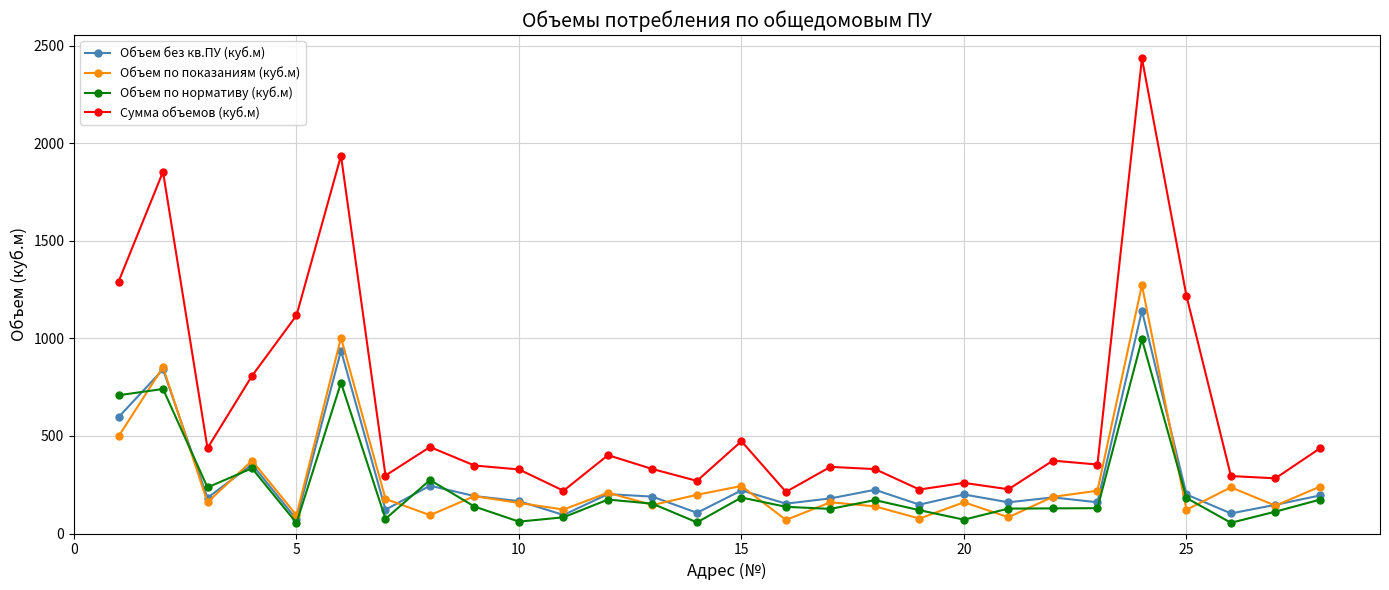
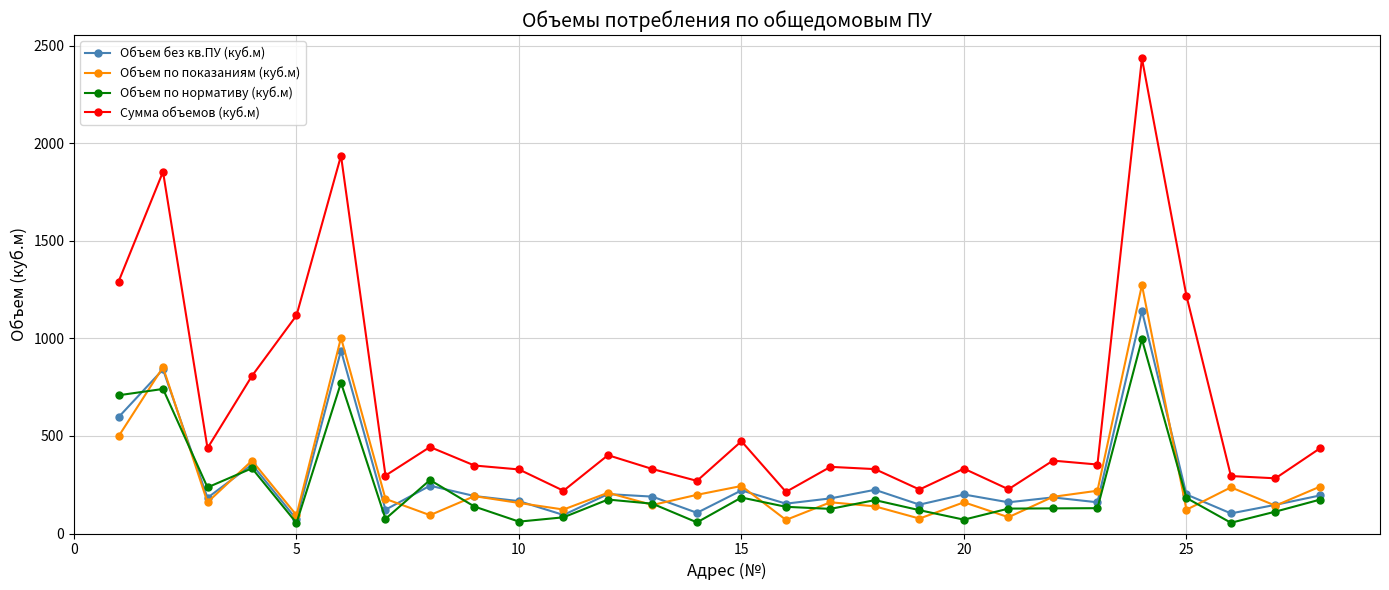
Сумма объемов (куб.м), 20: 260 -> 330
